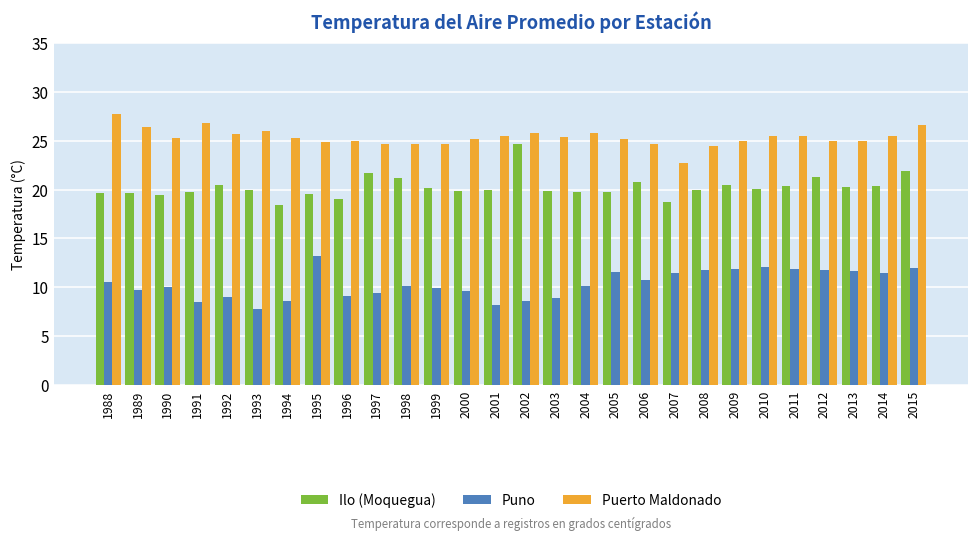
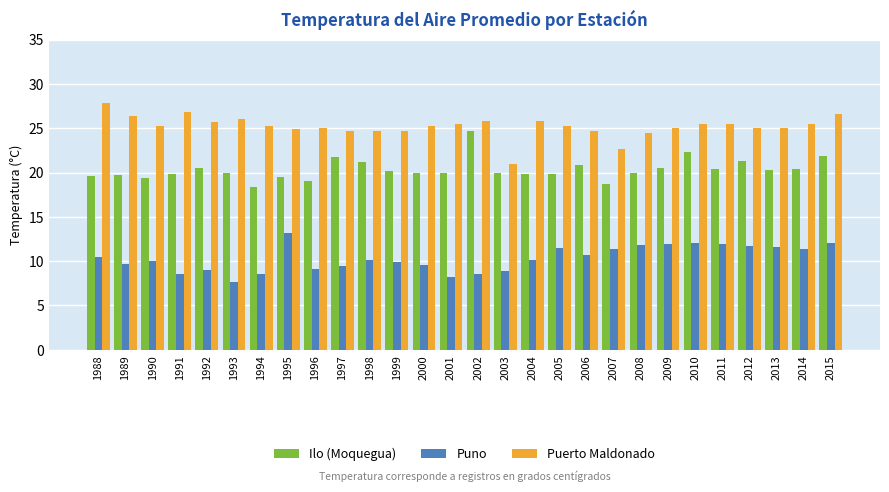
Puerto Maldonado, 2003: 25 -> 21
Ilo (Moquegua), 2010: 20 -> 22
